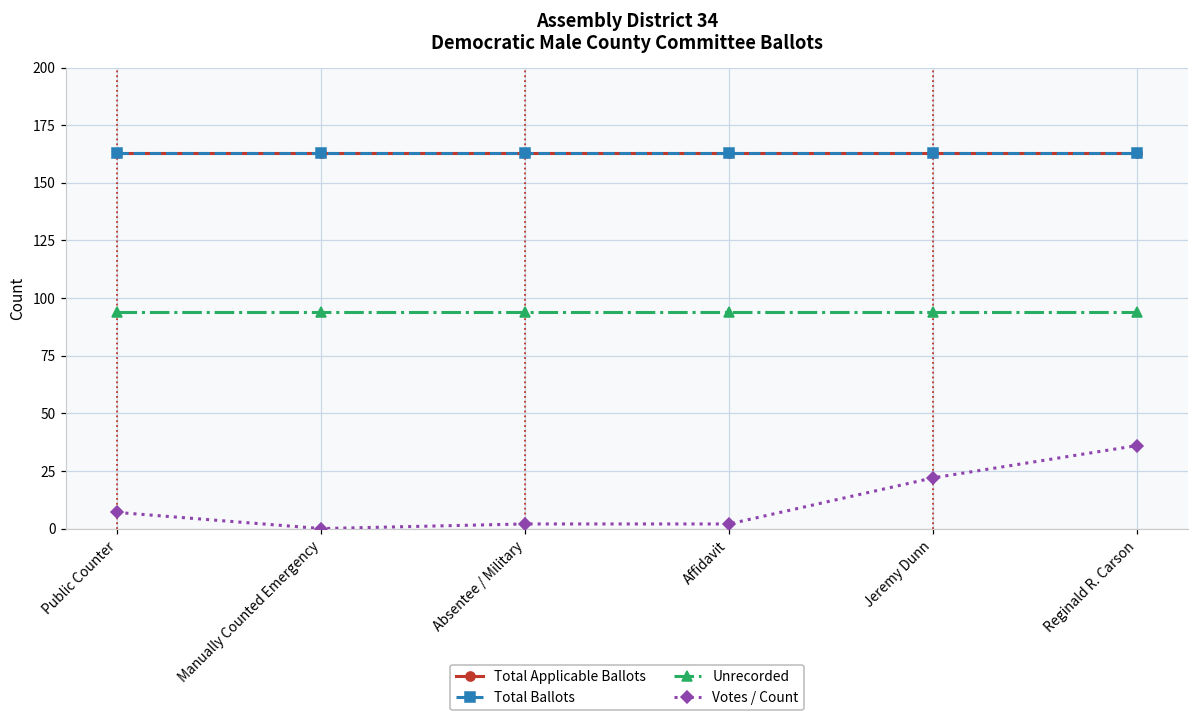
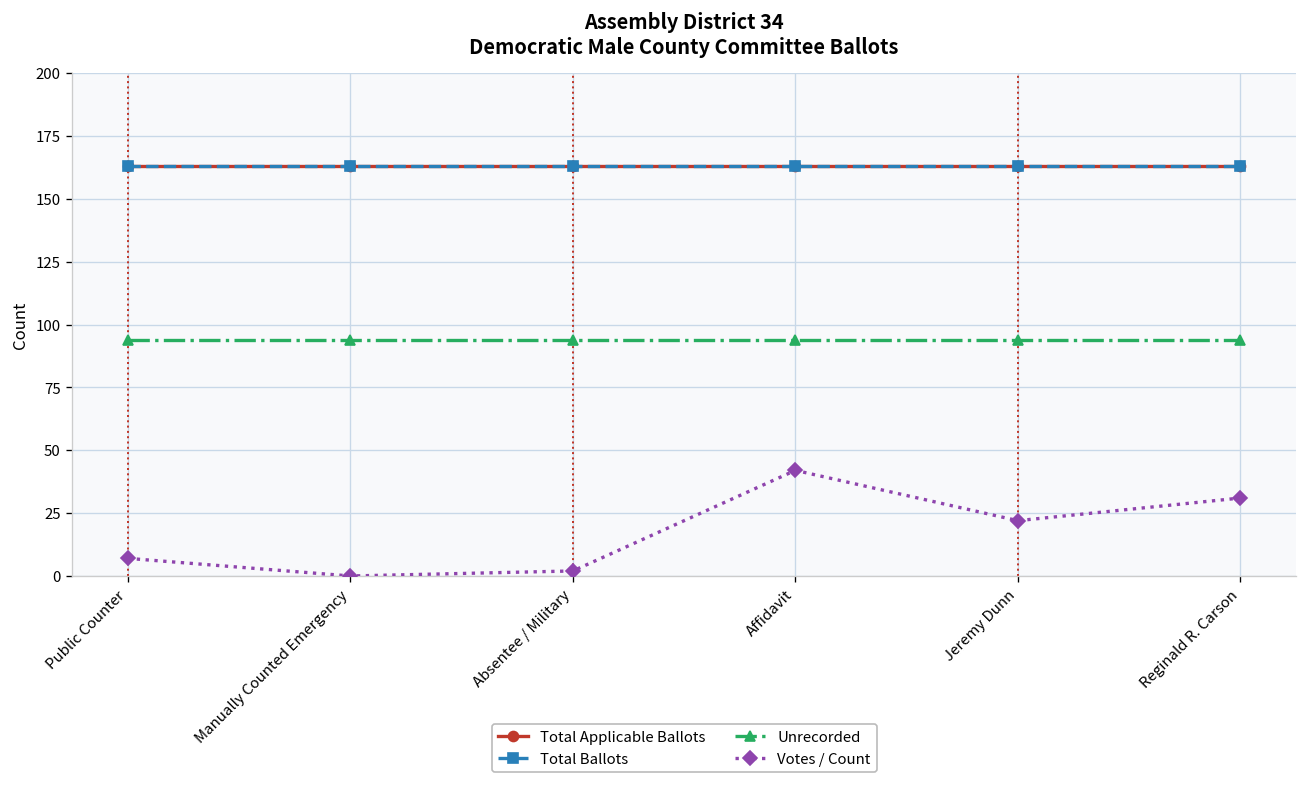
Votes / Count, Affidavit: 2 -> 42
Votes / Count, Reginald R. Carson: 36 -> 31
